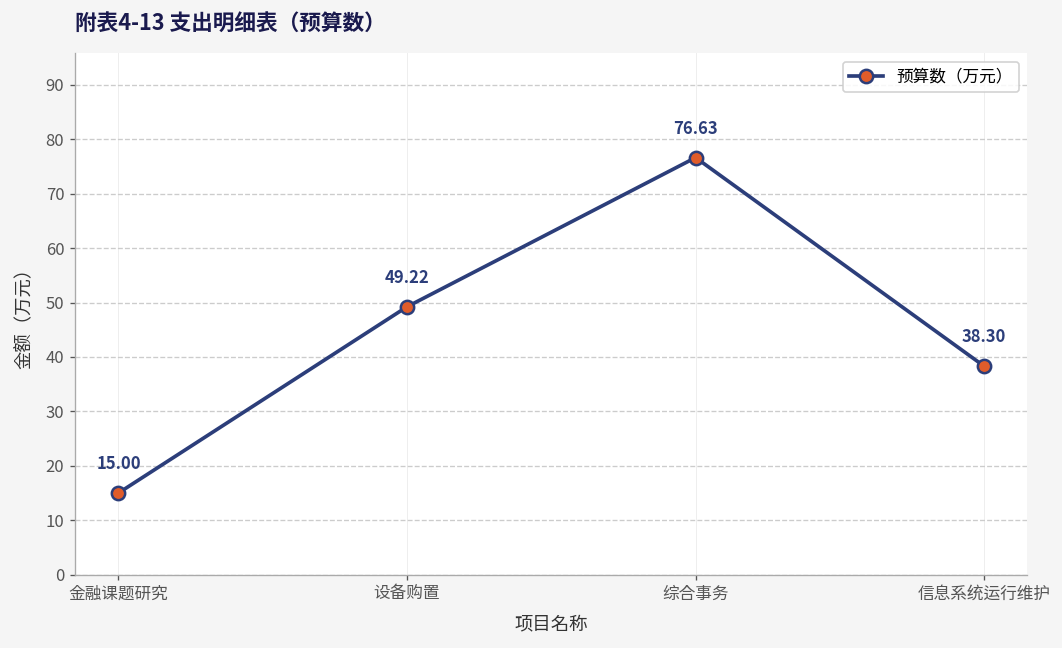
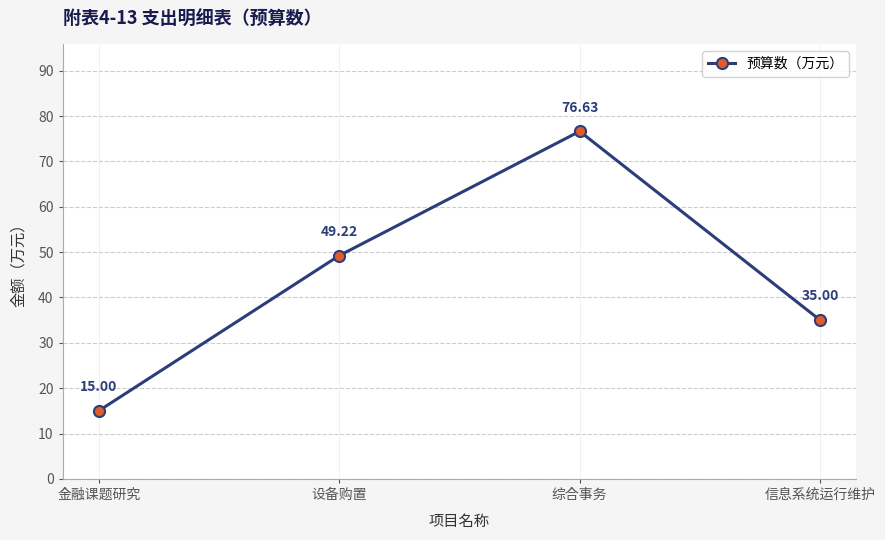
信息系统运行维护: 38.30 -> 35.00
